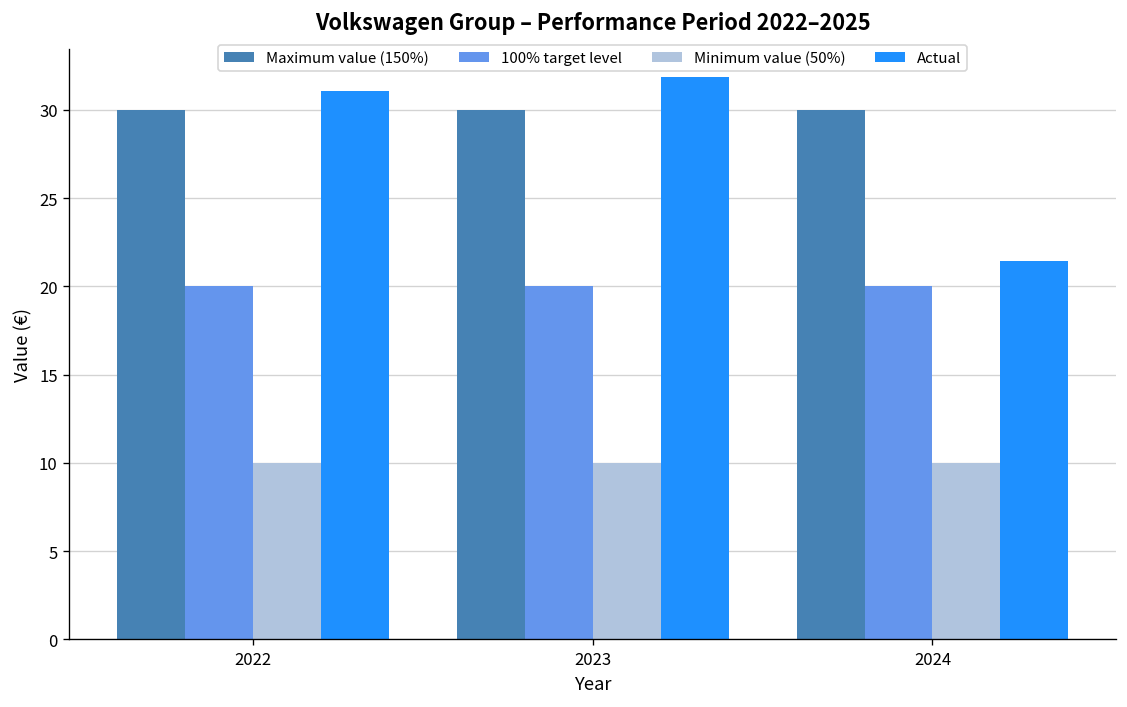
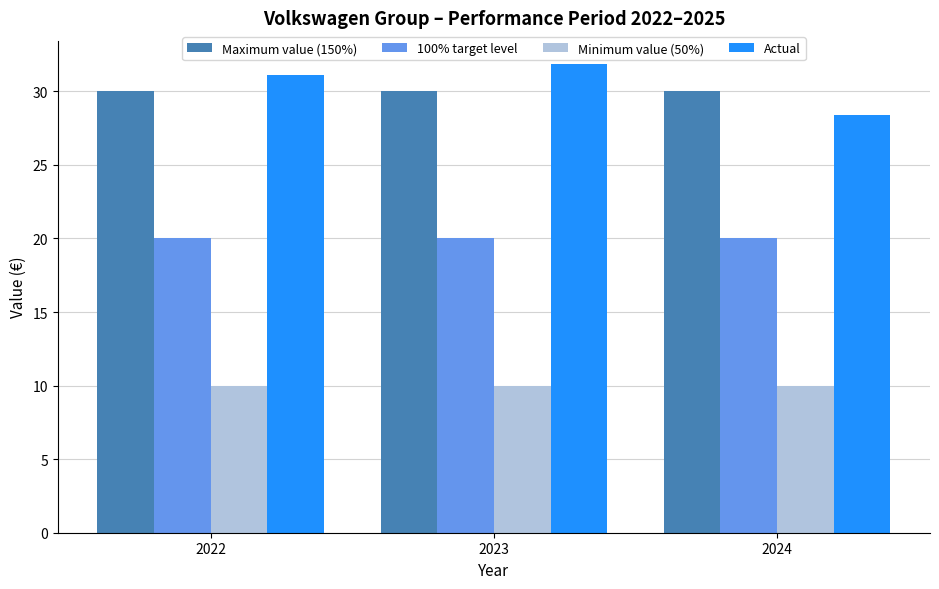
Actual, 2024: 21.4 -> 28.4
